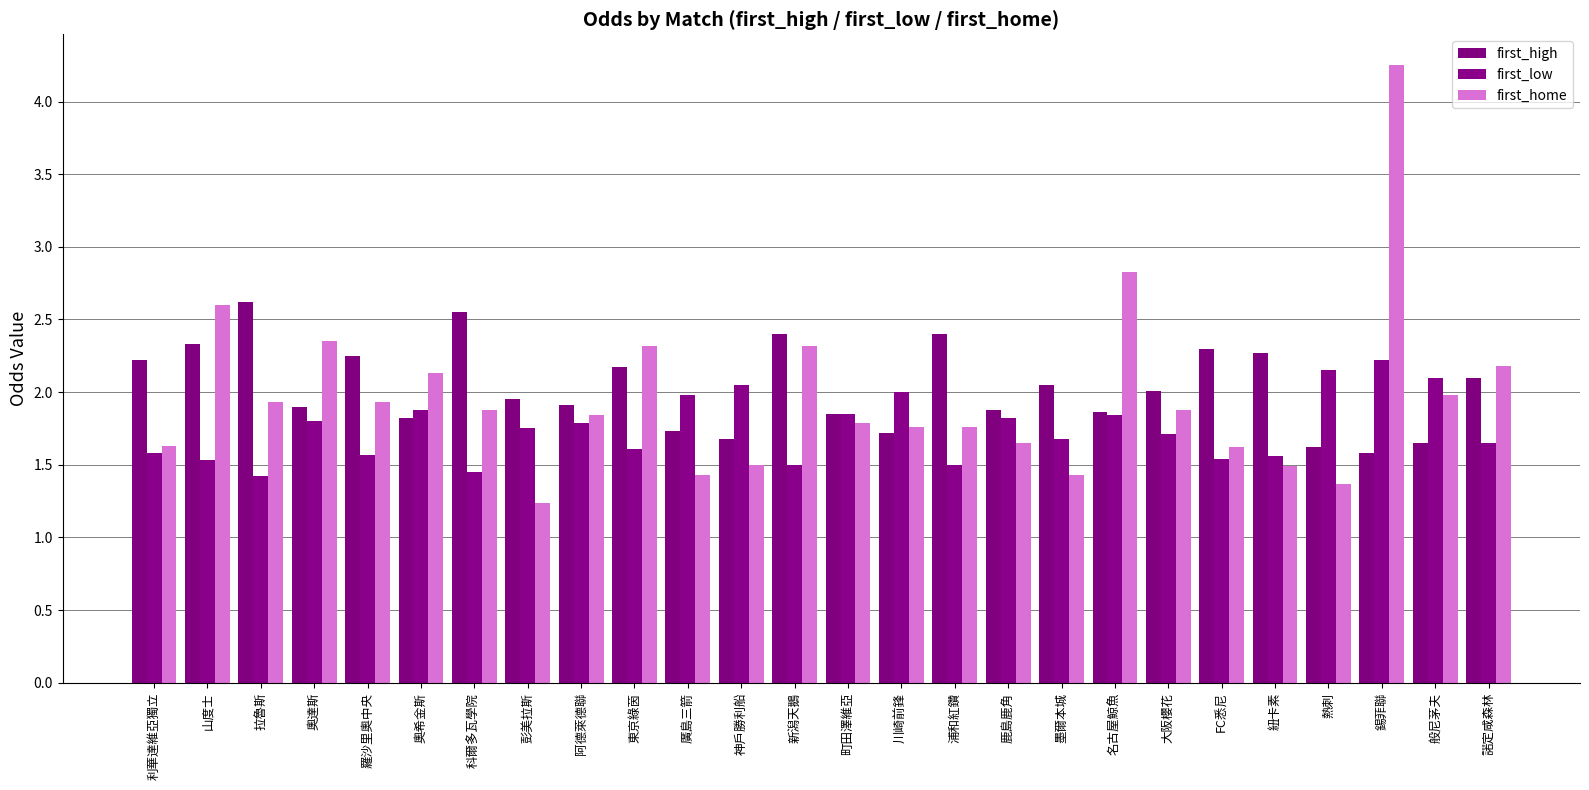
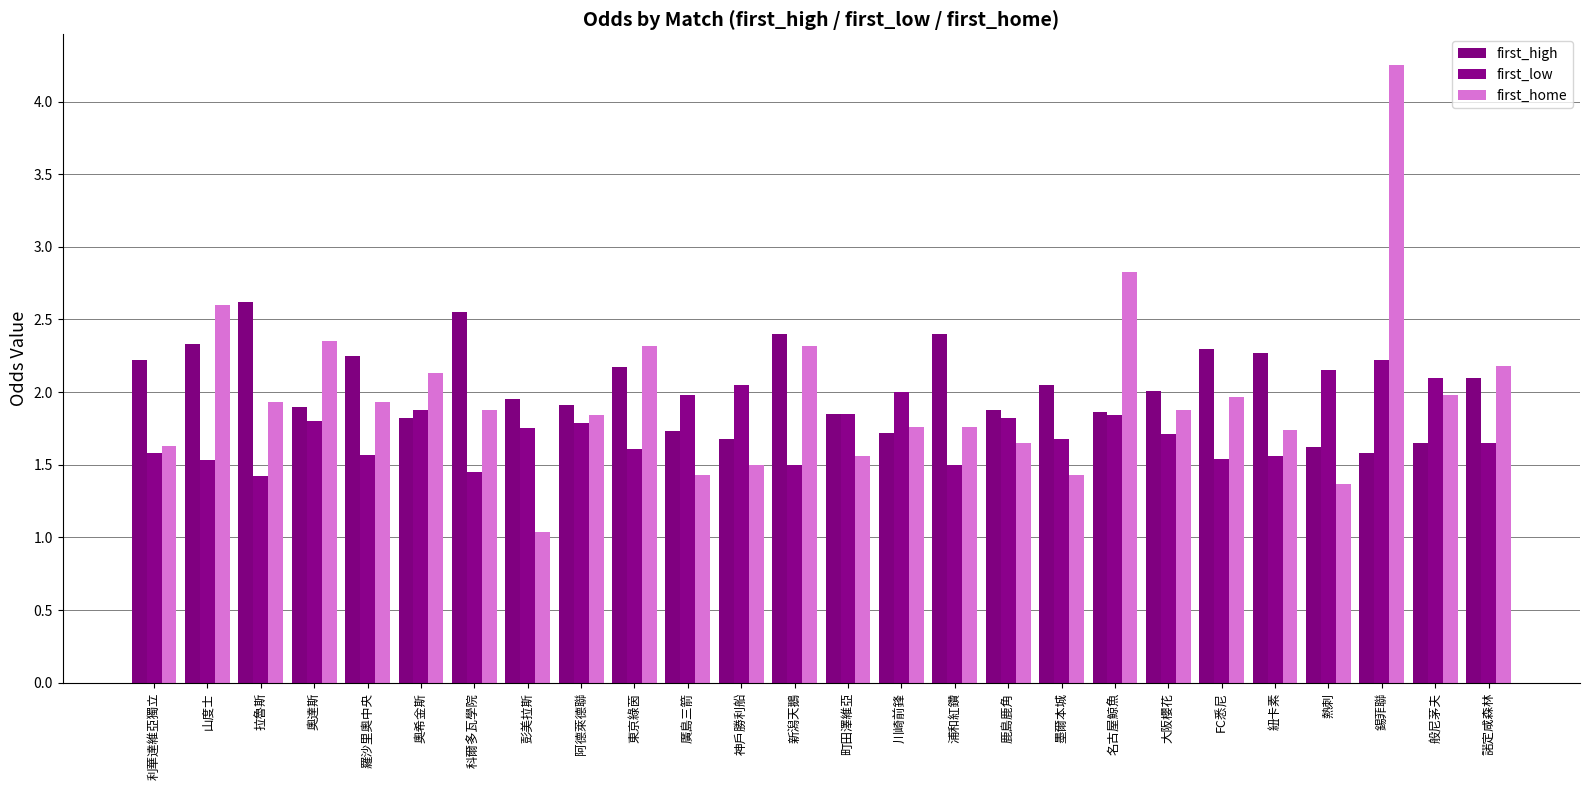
first_home, 彭美拉斯: 1.24 -> 1.04
first_home, 町田澤維亞: 1.79 -> 1.56
first_home, FC悉尼: 1.62 -> 1.97
first_home, 紐卡素: 1.49 -> 1.74
